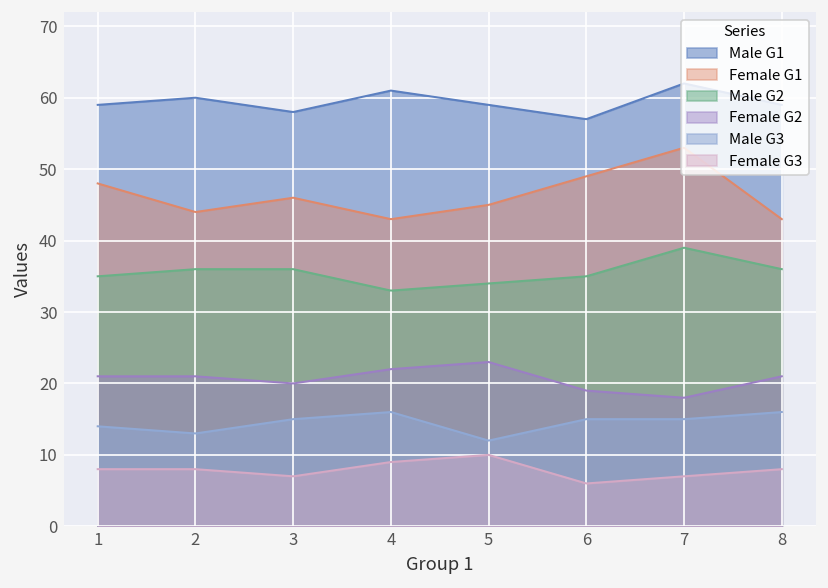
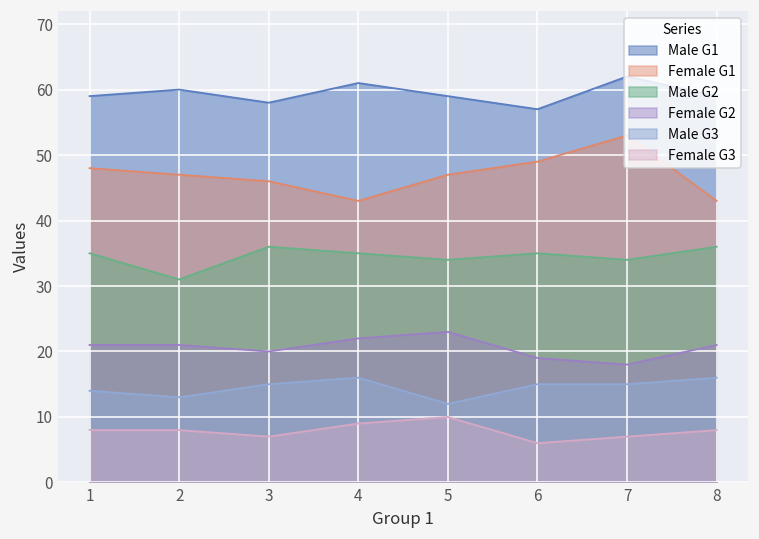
Female G1, 2: 44 -> 47
Male G2, 2: 36 -> 31
Male G2, 4: 33 -> 35
Female G1, 5: 45 -> 47
Male G2, 7: 39 -> 34
